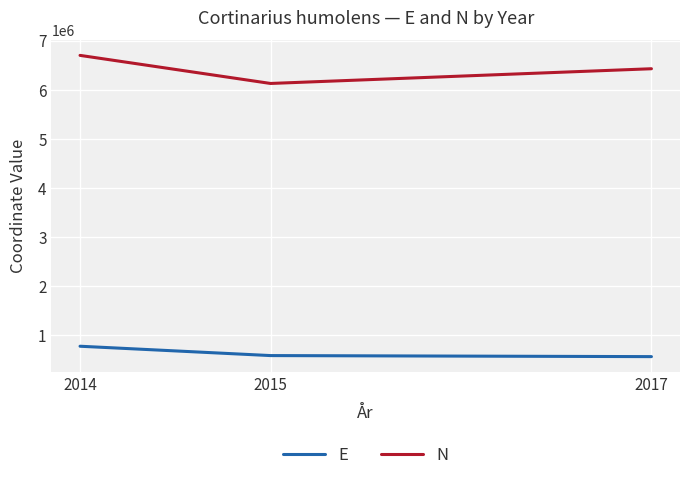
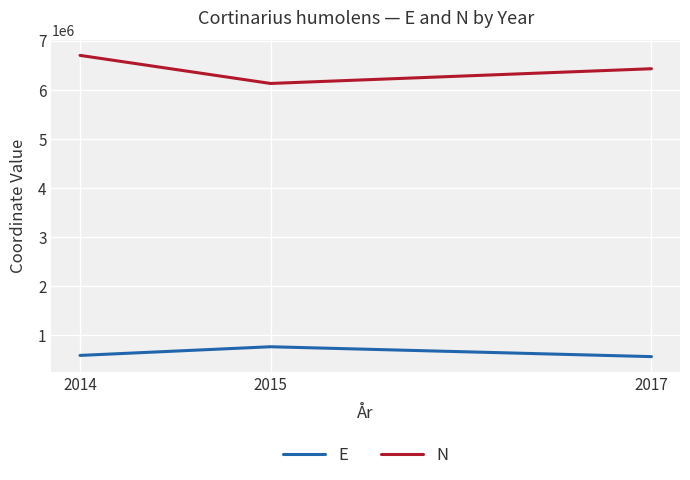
E, 2014: 800000 -> 600000
E, 2015: 600000 -> 800000
